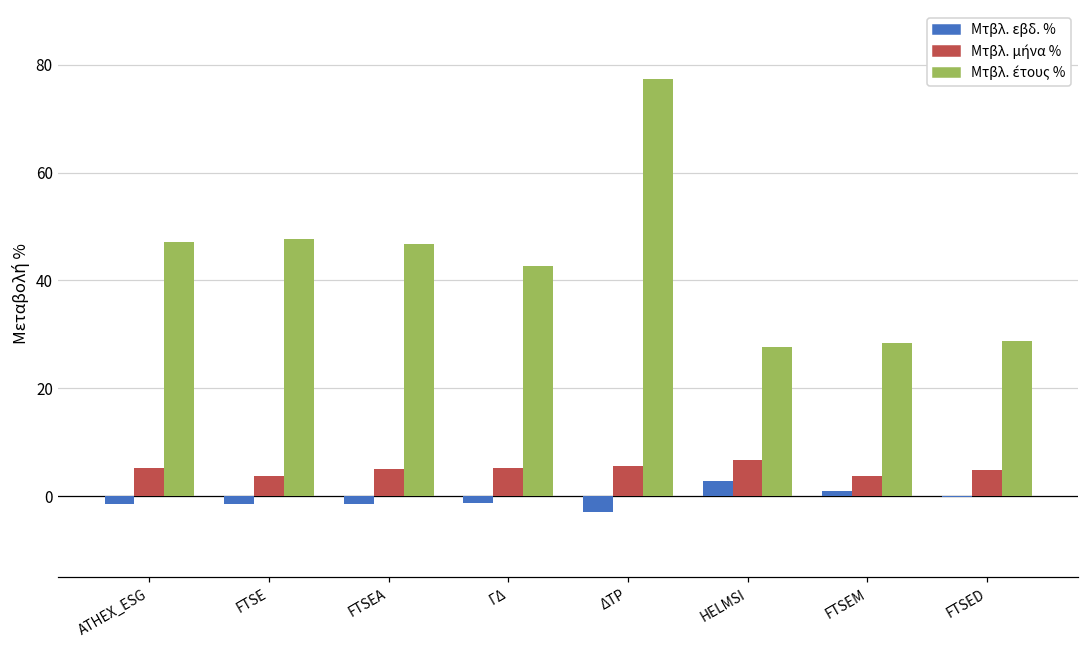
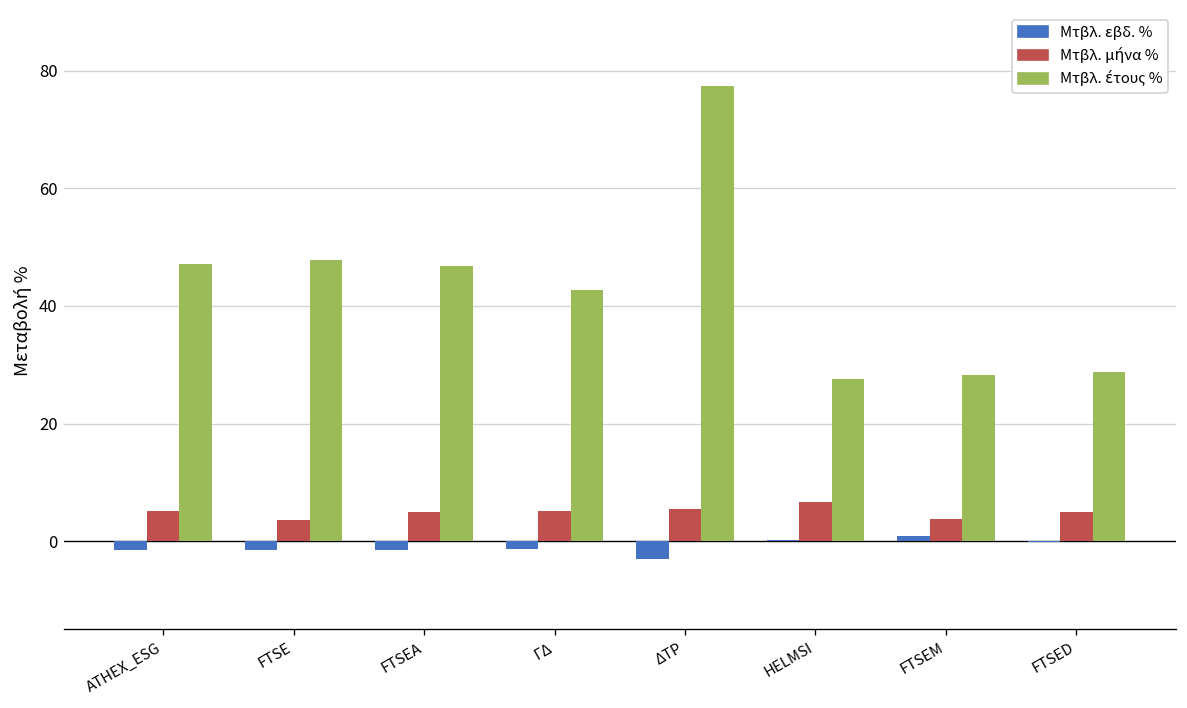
Μτβλ. εβδ. %, HELMSI: 3 -> 0
